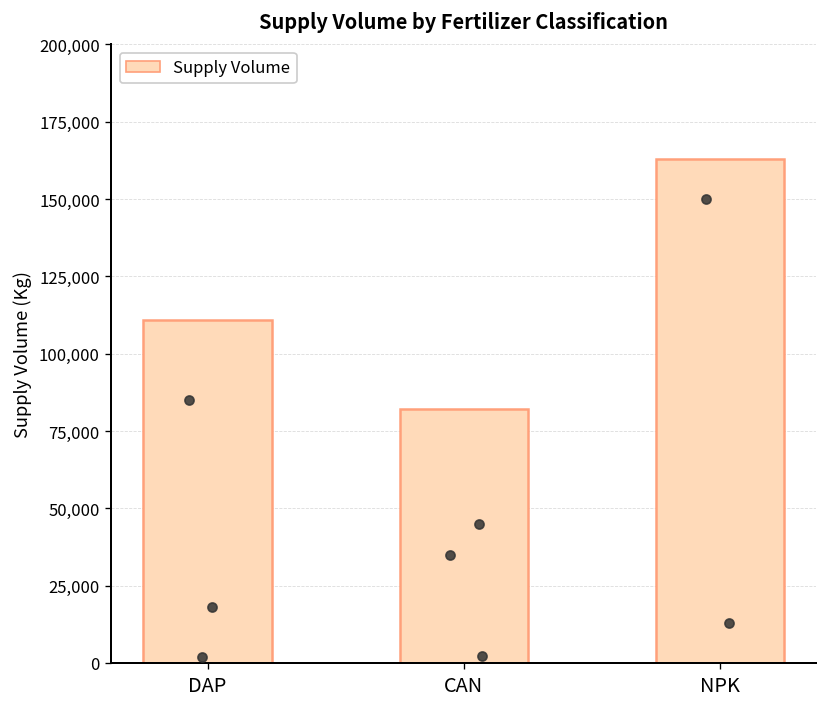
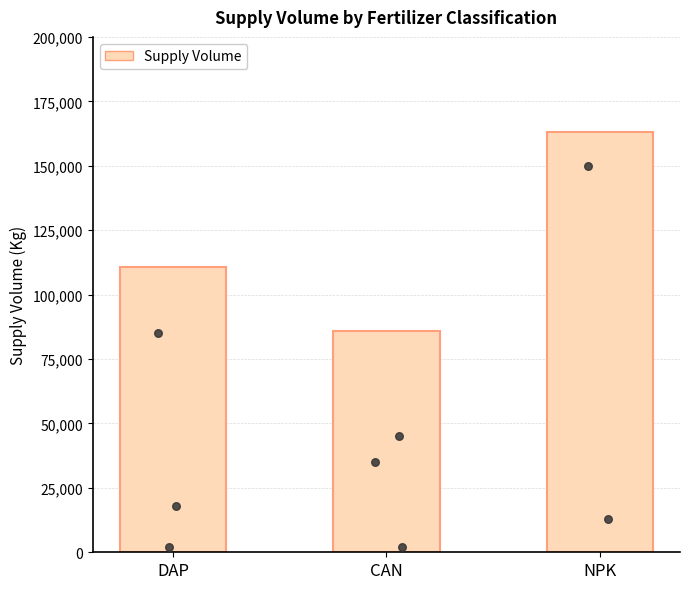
Supply Volume, CAN: 82,000 -> 86,000
